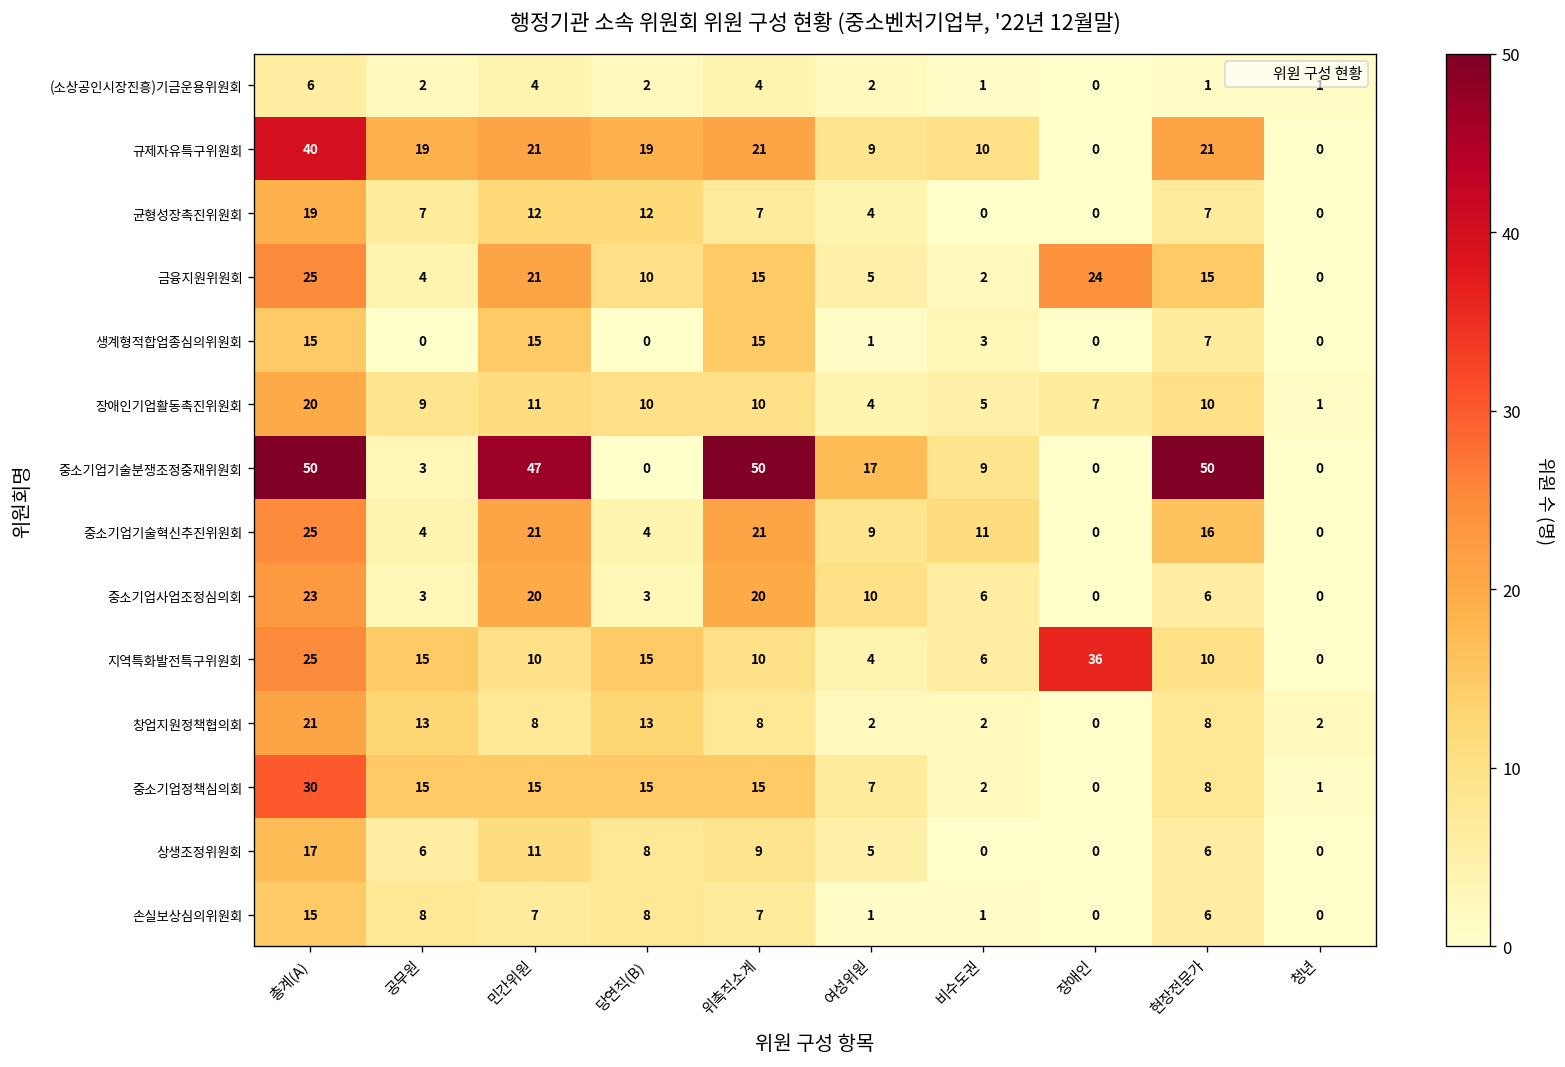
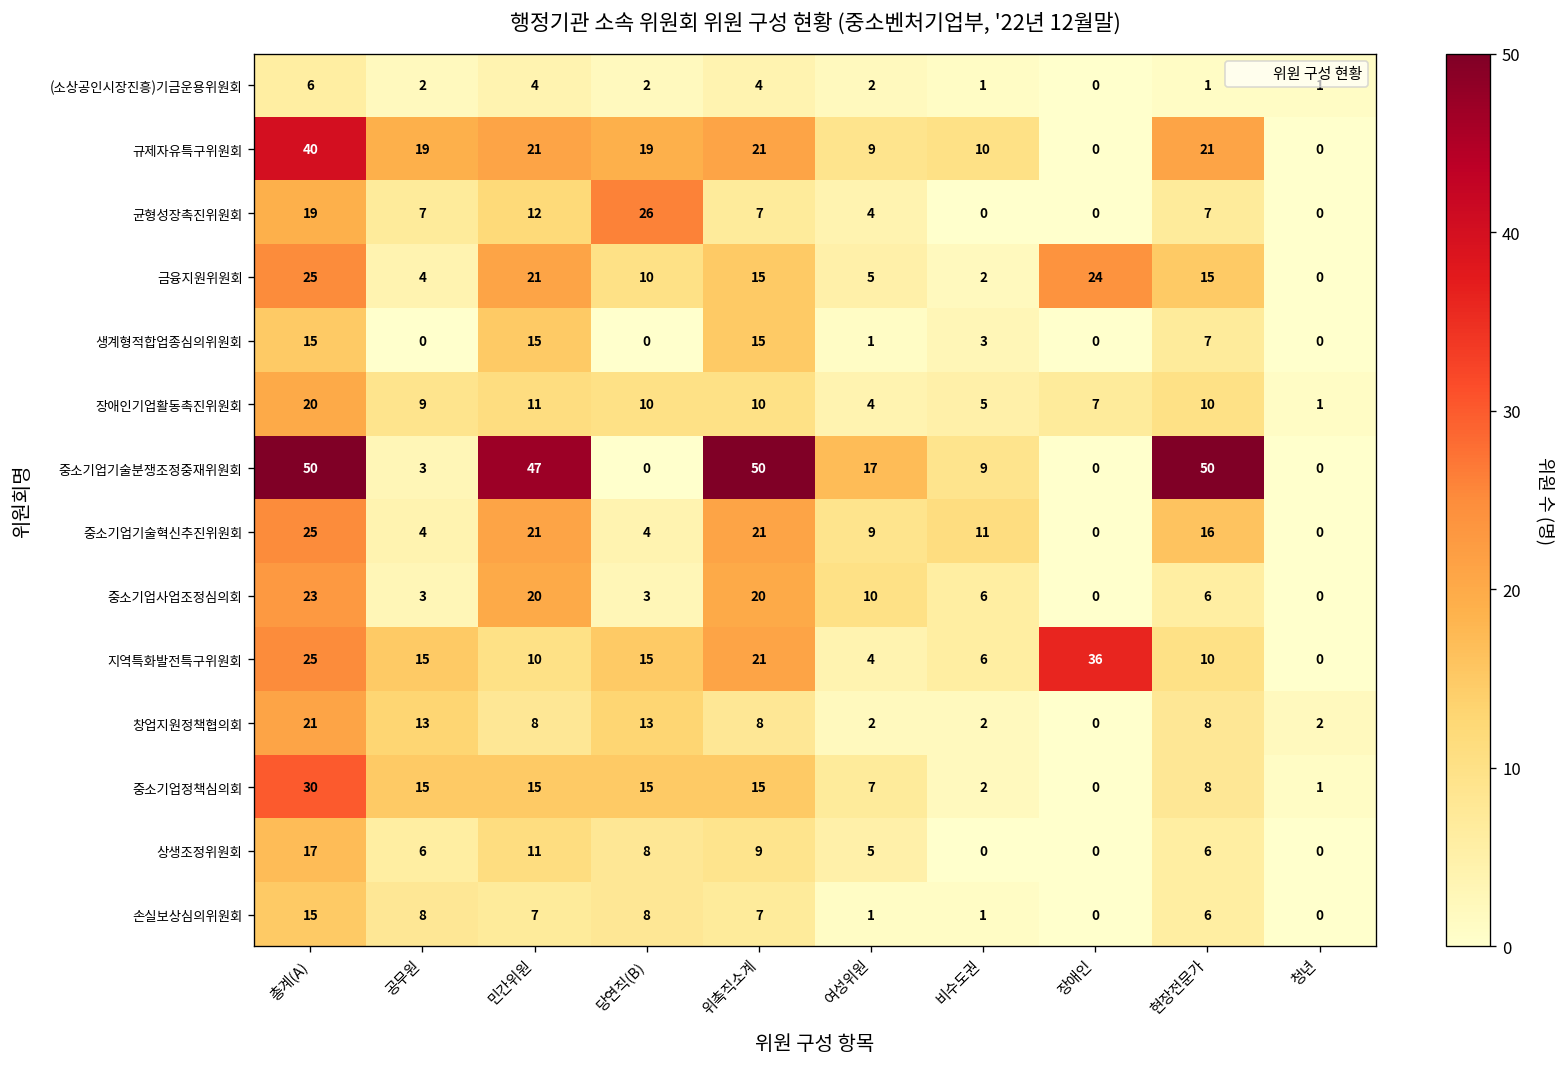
균형성장촉진위원회, 당연직(B): 12 -> 26
지역특화발전특구위원회, 위촉직소계: 10 -> 21
